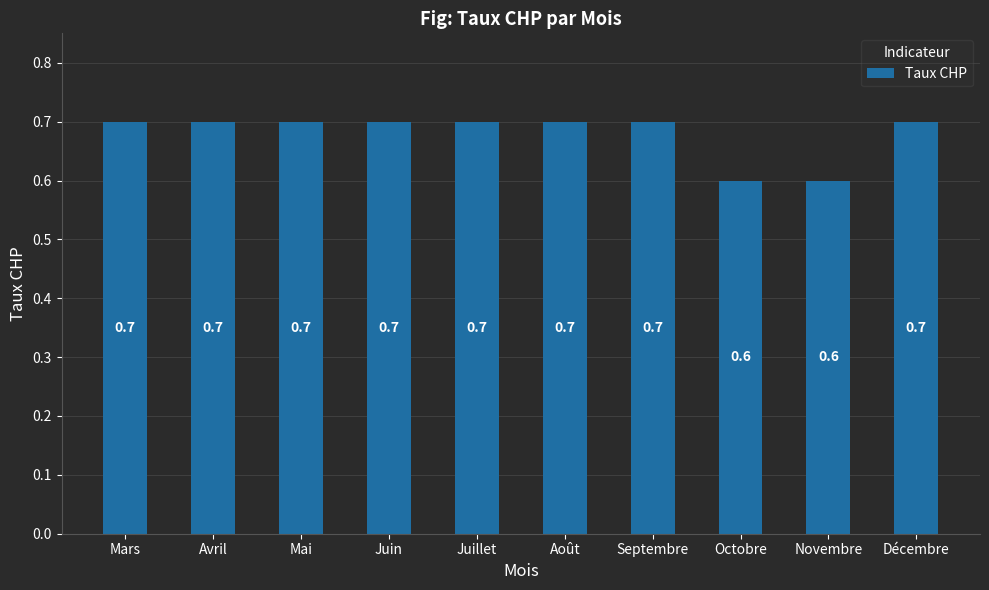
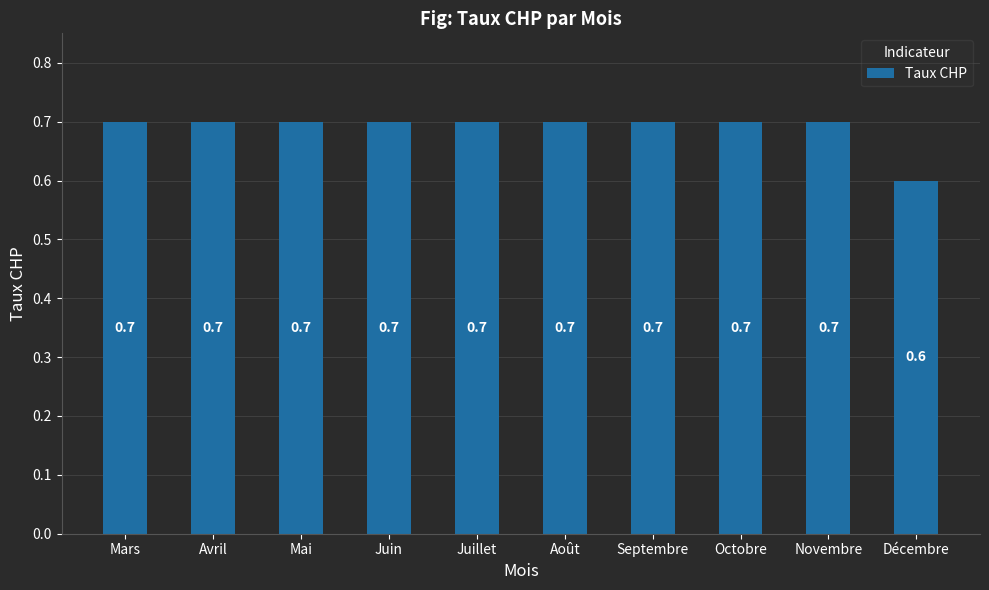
Octobre: 0.6 -> 0.7
Novembre: 0.6 -> 0.7
Décembre: 0.7 -> 0.6
